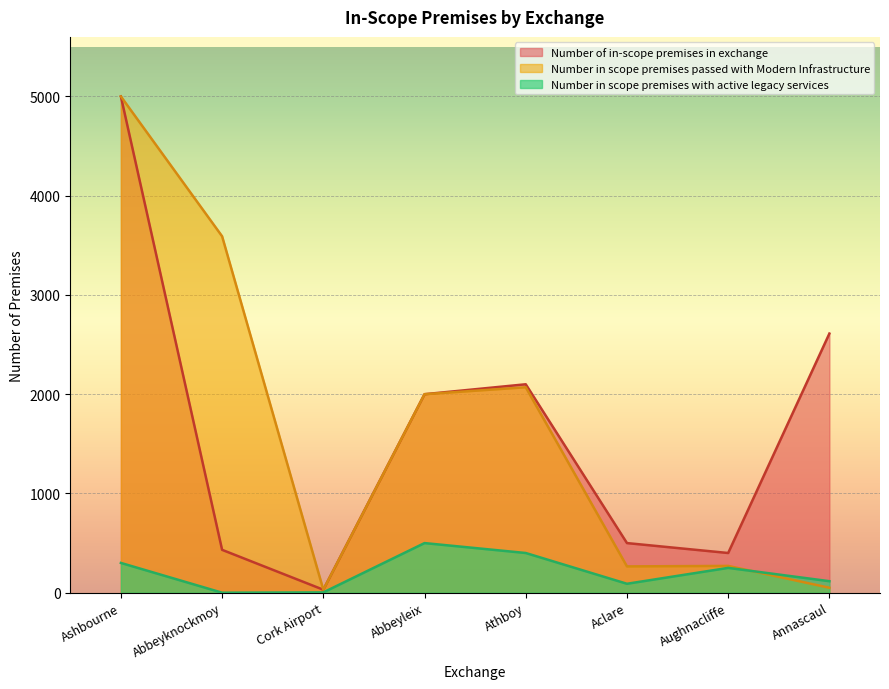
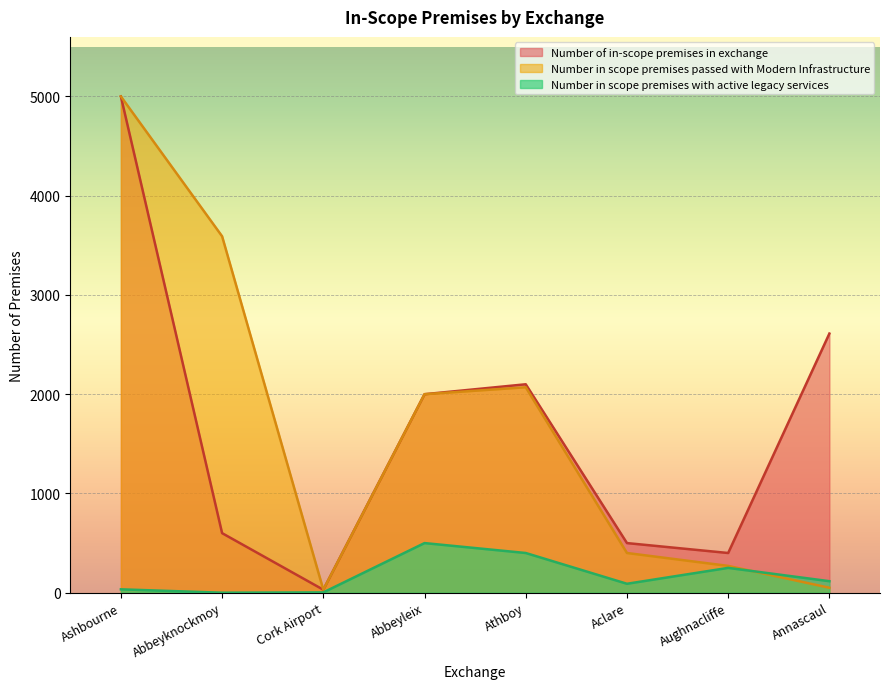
Number in scope premises with active legacy services, Ashbourne: 300 -> 0
Number of in-scope premises in exchange, Abbeyknockmoy: 400 -> 600
Number in scope premises passed with Modern Infrastructure, Aclare: 300 -> 400
